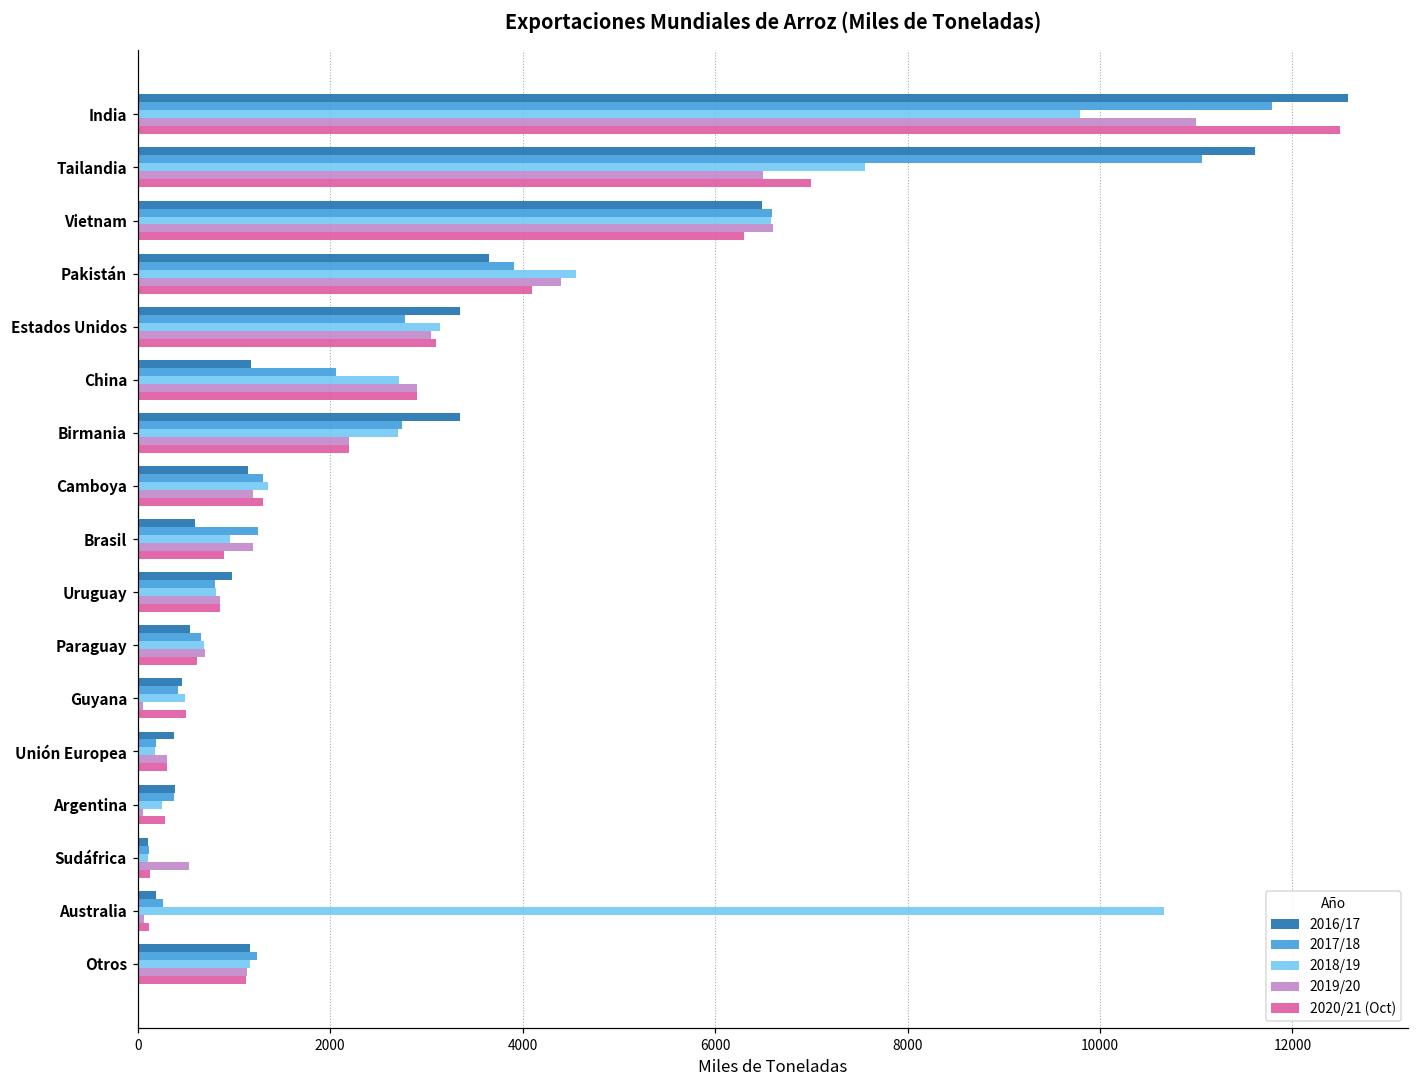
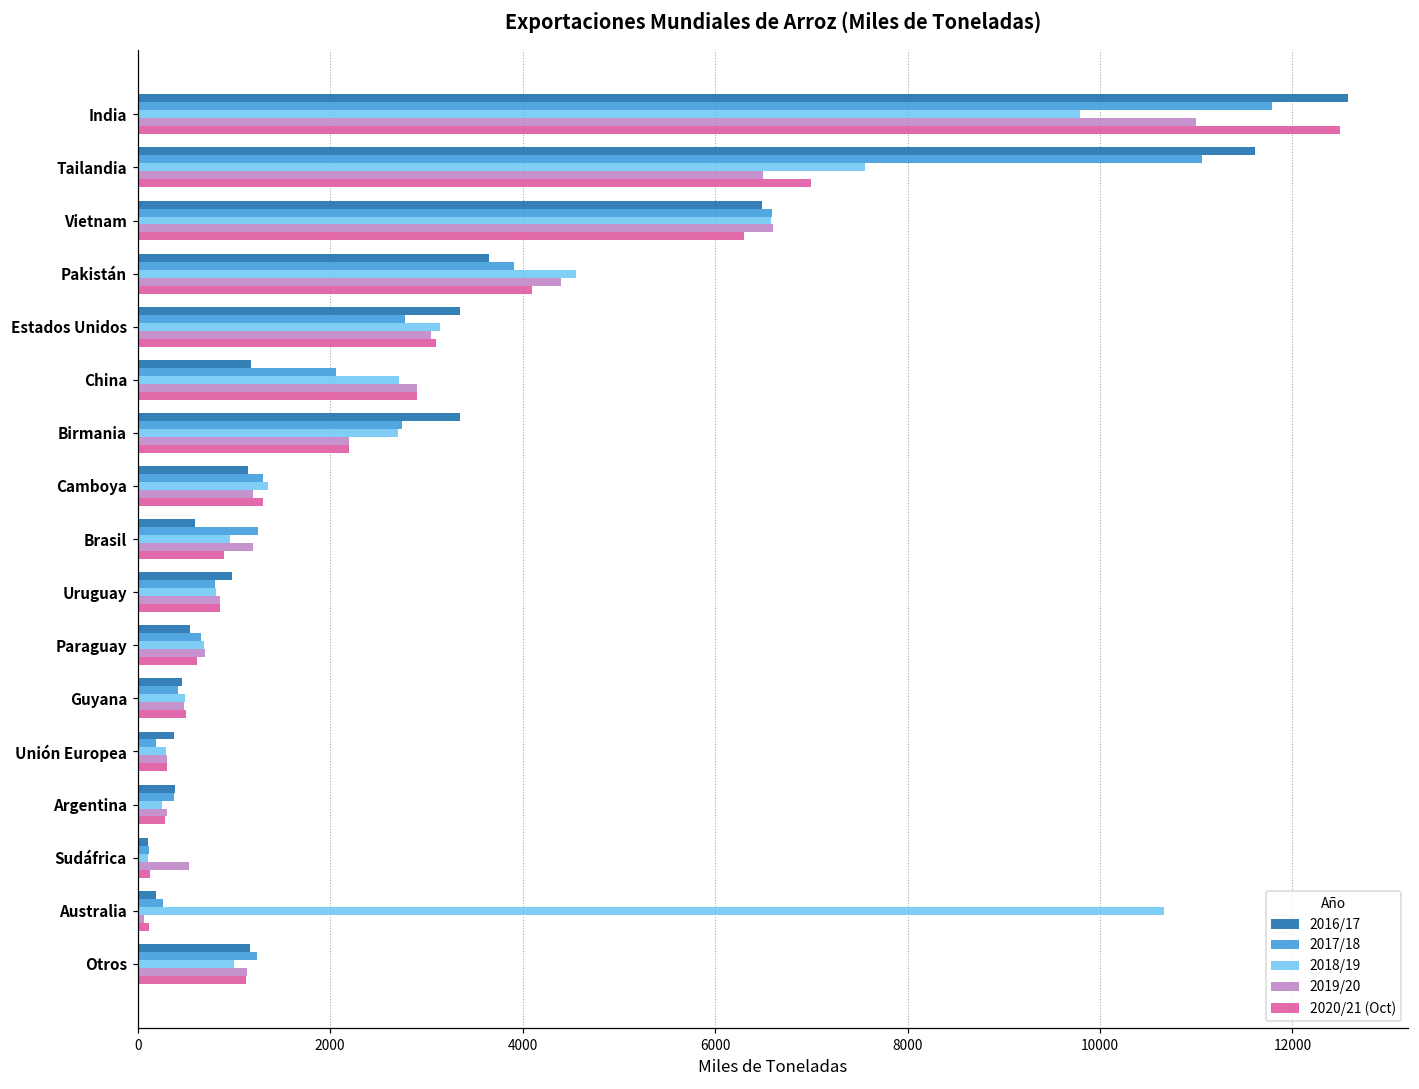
2019/20, Guyana: 100 -> 500
2018/19, Unión Europea: 200 -> 300
2019/20, Argentina: 100 -> 300
2018/19, Otros: 1200 -> 1000
